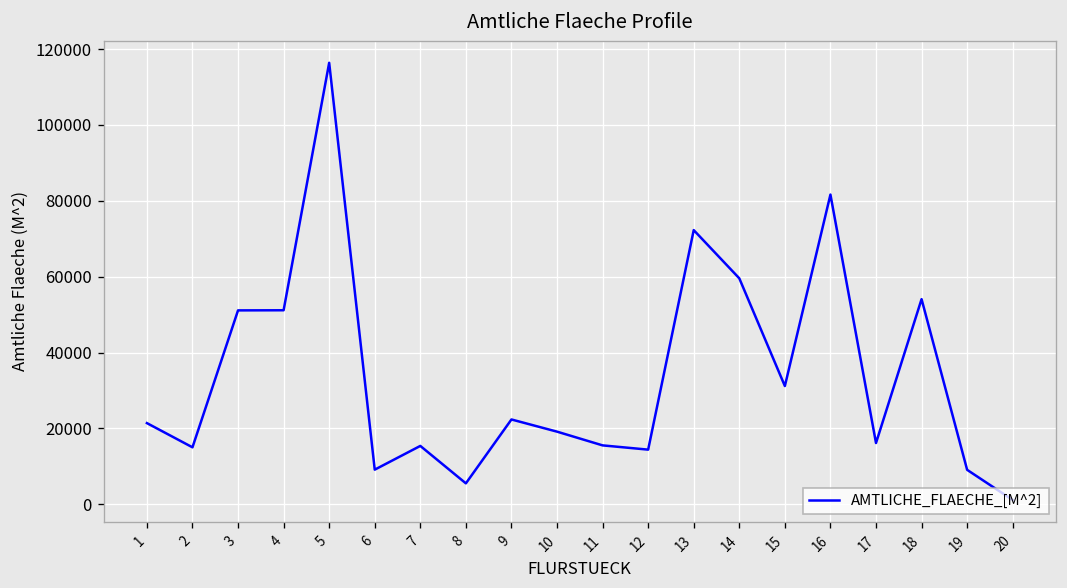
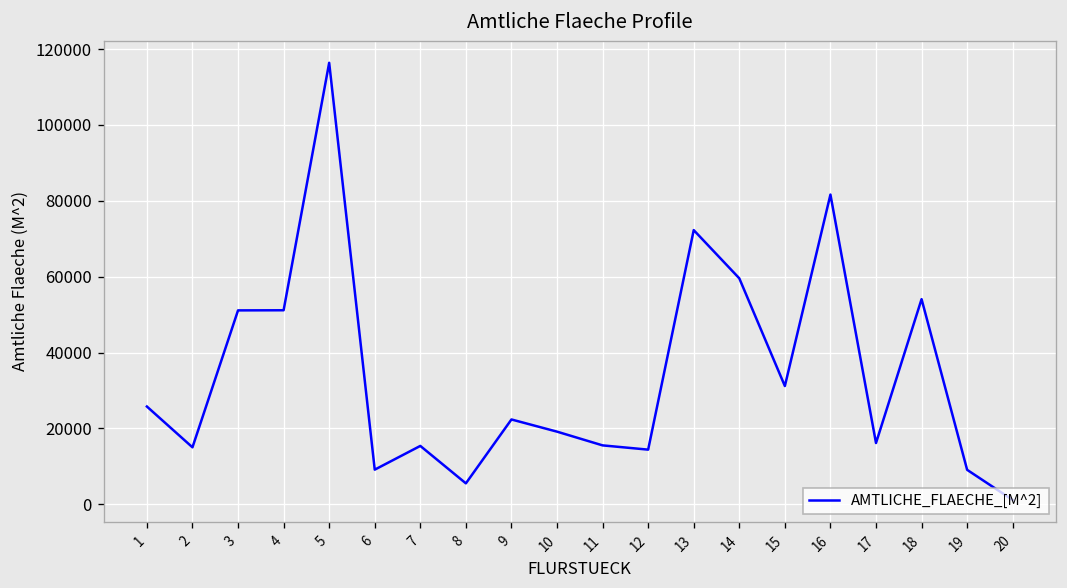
1: 21000 -> 26000
